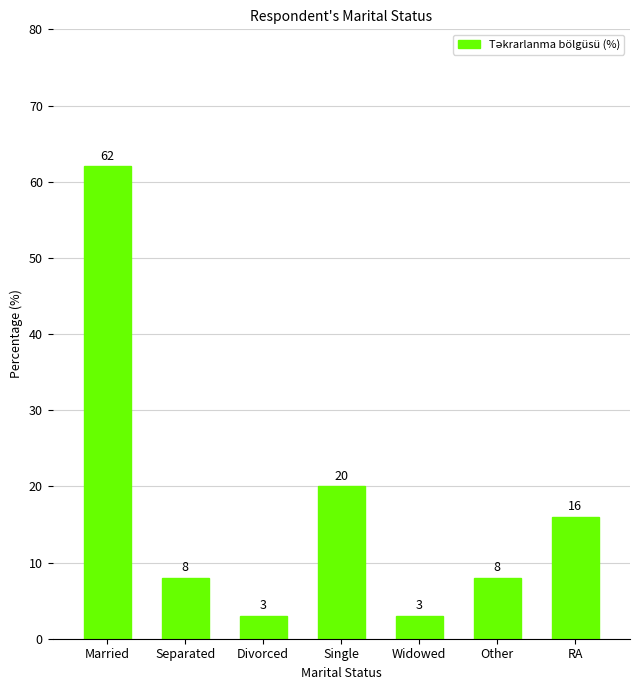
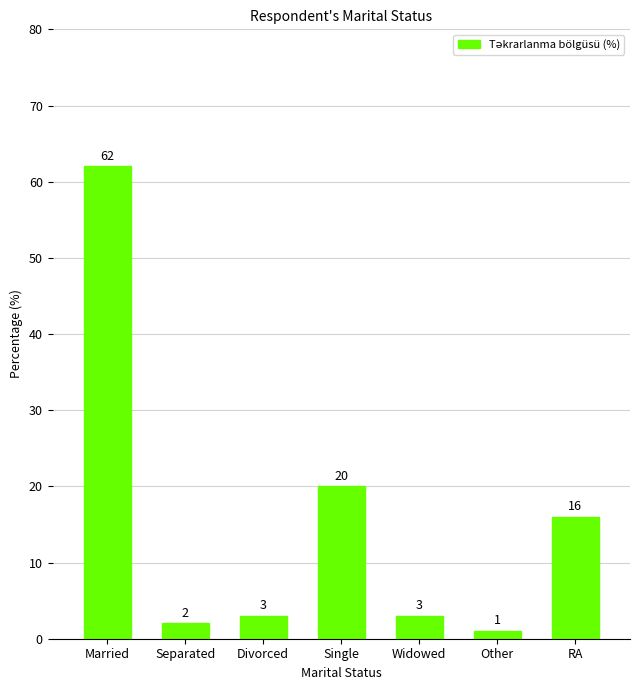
Separated: 8 -> 2
Other: 8 -> 1
